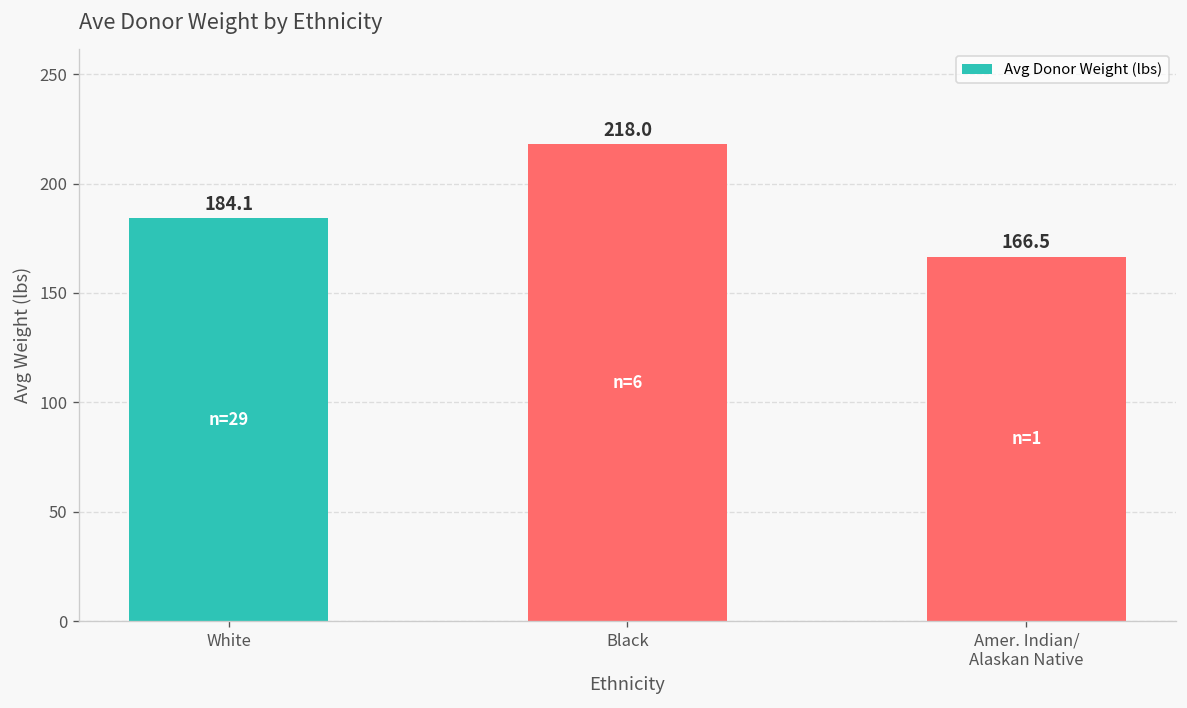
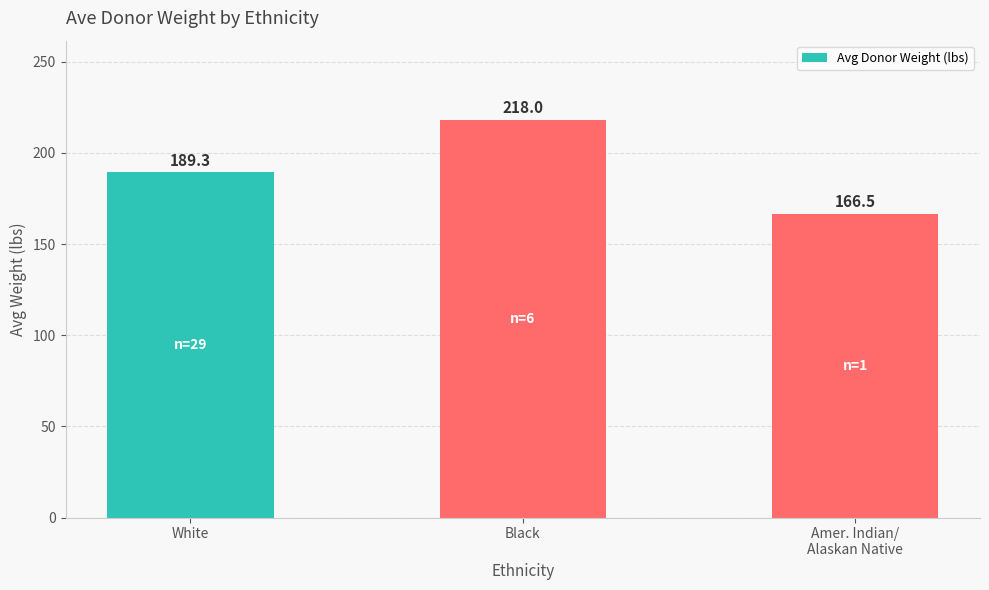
White: 184.1 -> 189.3
